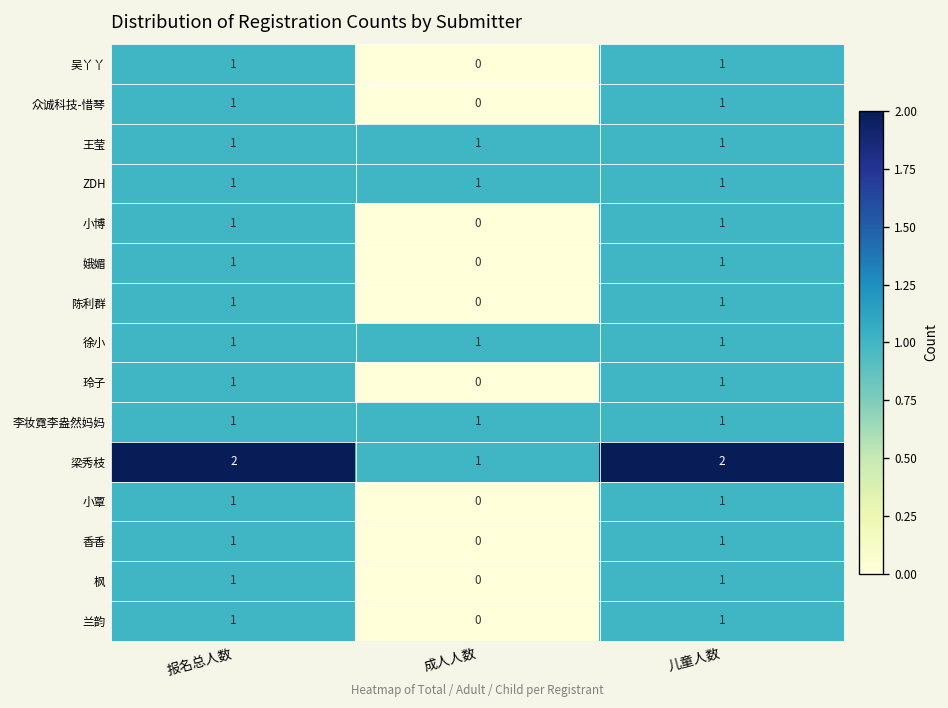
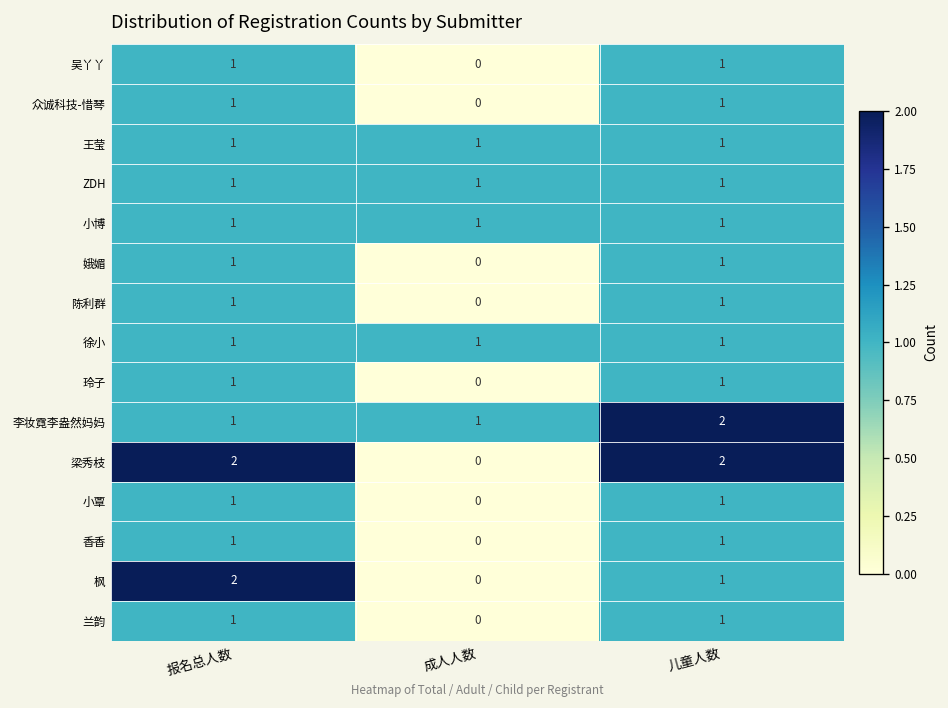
小博, 成人人数: 0 -> 1
李妆霓李盎然妈妈, 儿童人数: 1 -> 2
梁秀枝, 成人人数: 1 -> 0
枫, 报名总人数: 1 -> 2
